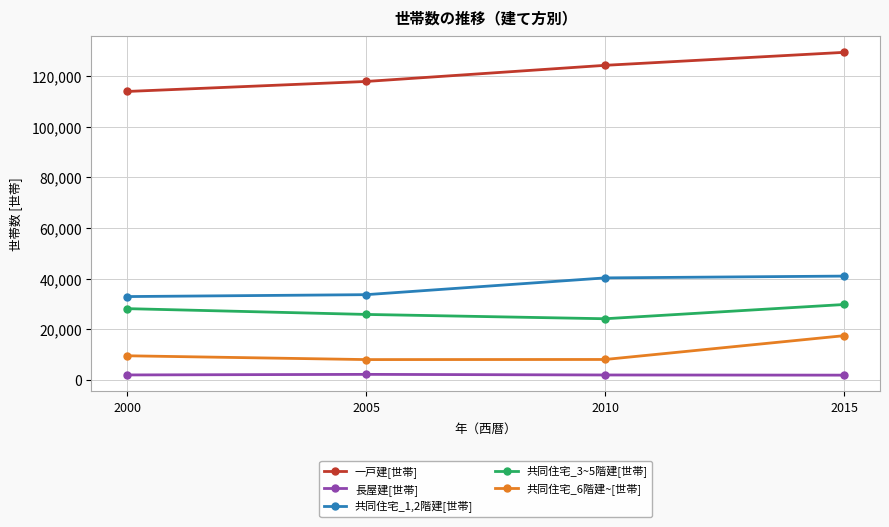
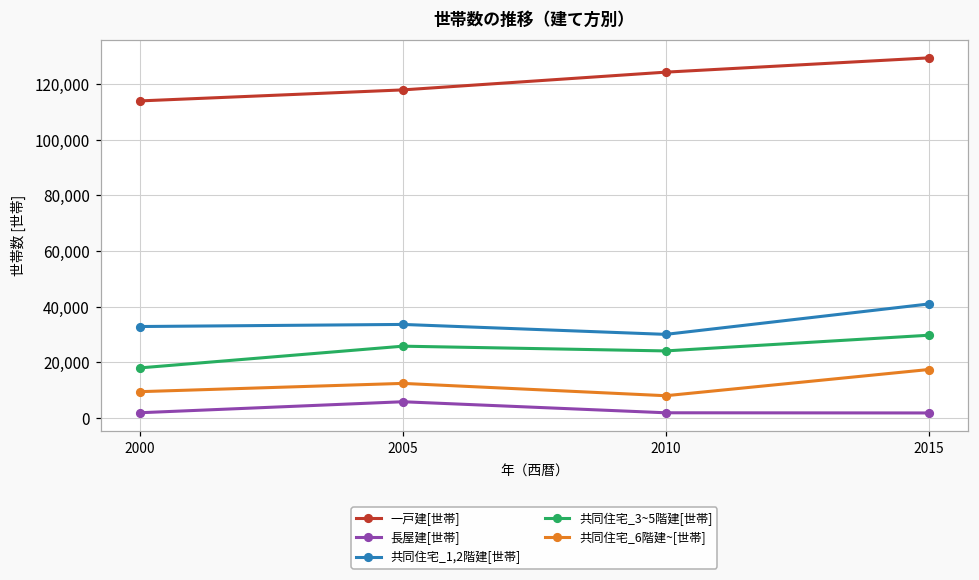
共同住宅_3~5階建[世帯], 2000: 28,000 -> 18,000
長屋建[世帯], 2005: 2,000 -> 6,000
共同住宅_6階建~[世帯], 2005: 8,000 -> 12,000
共同住宅_1,2階建[世帯], 2010: 40,000 -> 30,000
